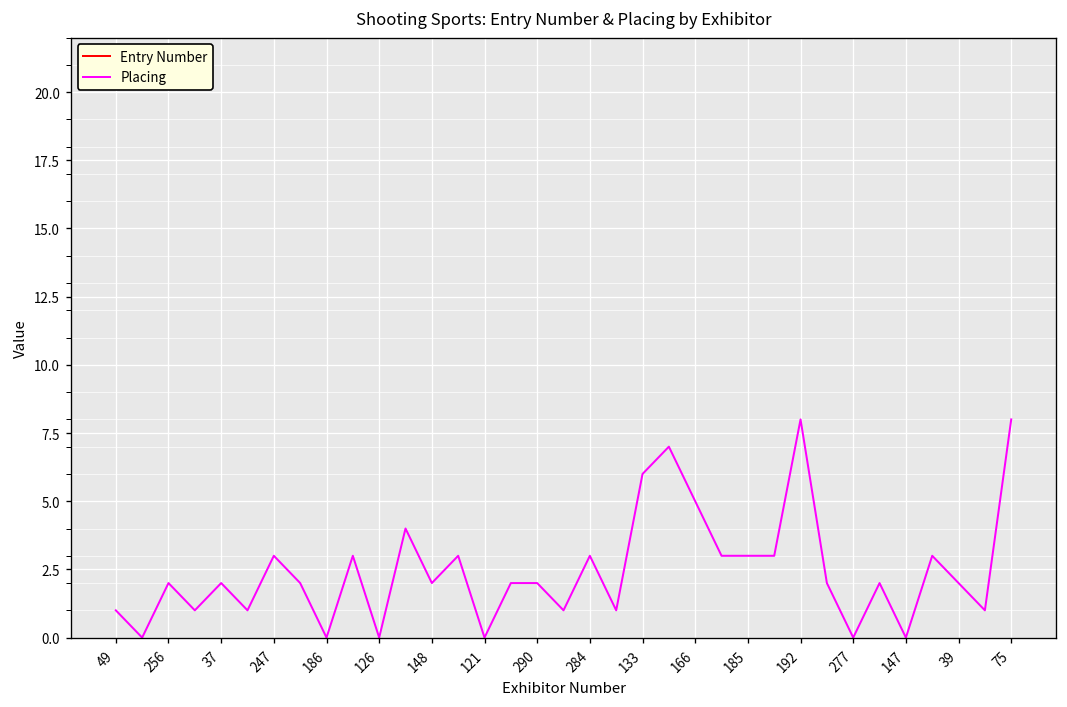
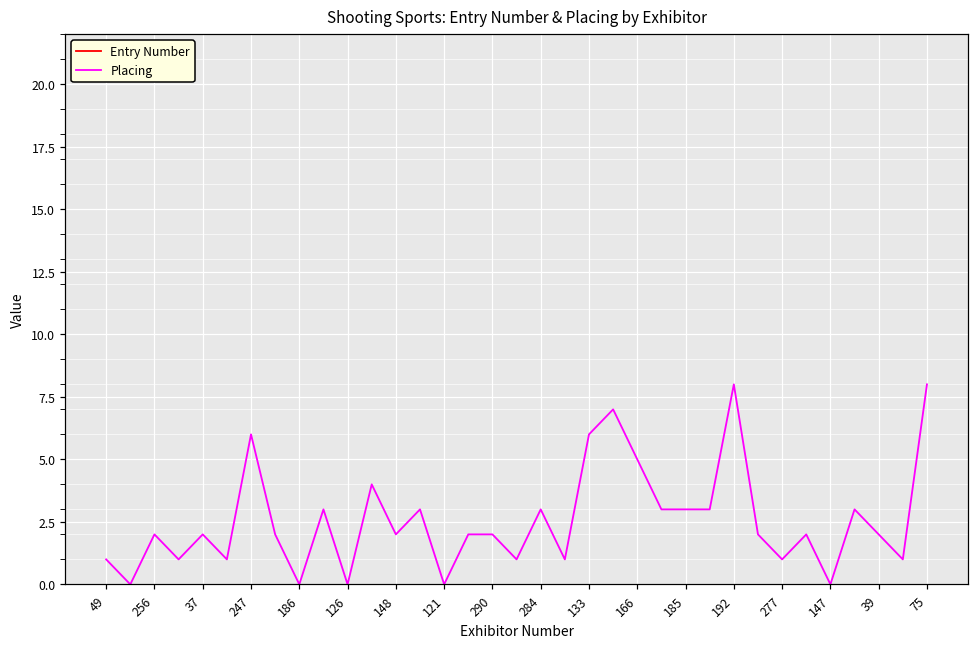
Placing, 247: 3 -> 6
Placing, 277: 0 -> 1
